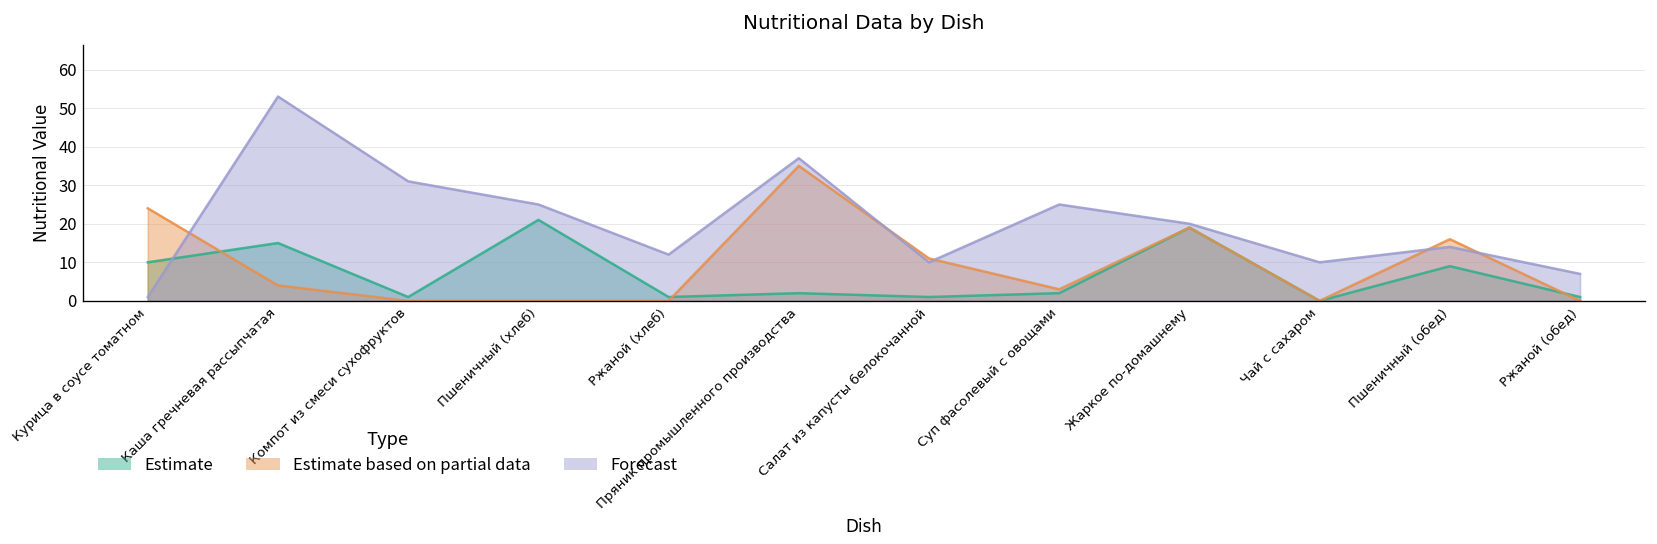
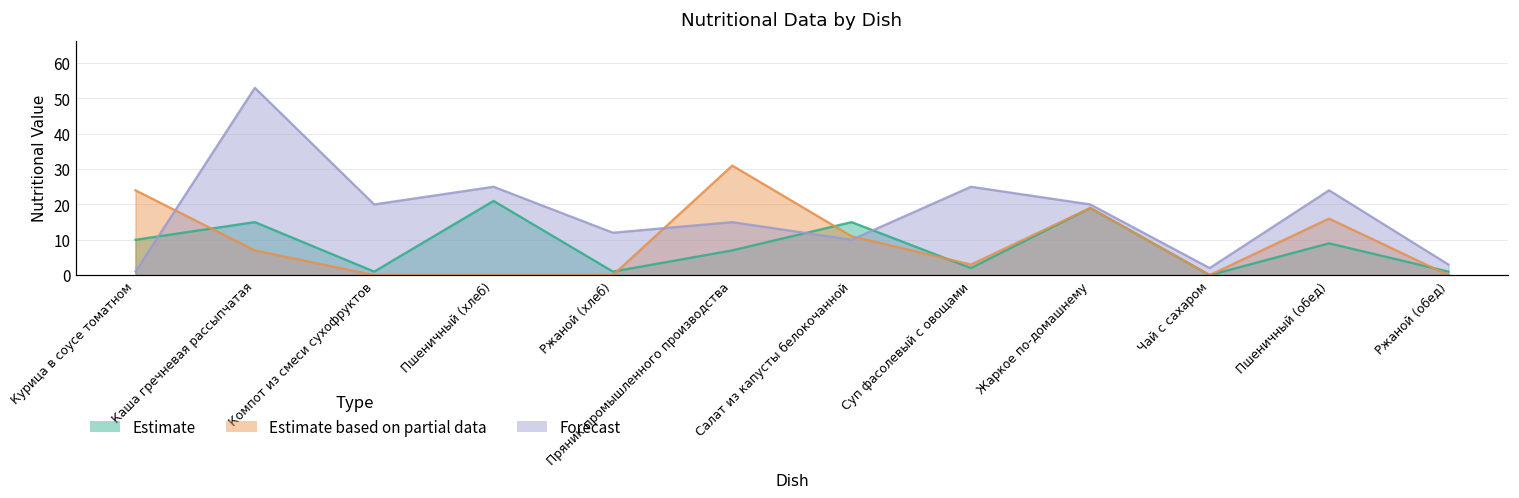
Estimate based on partial data, Каша гречневая рассыпчатая: 4 -> 7
Forecast, Компот из смеси сухофруктов: 31 -> 20
Estimate, Пряник промышленного производства: 2 -> 7
Estimate based on partial data, Пряник промышленного производства: 35 -> 31
Forecast, Пряник промышленного производства: 37 -> 15
Estimate, Салат из капусты белокочанной: 1 -> 15
Forecast, Чай с сахаром: 10 -> 2
Forecast, Пшеничный (обед): 14 -> 24
Forecast, Ржаной (обед): 7 -> 3
